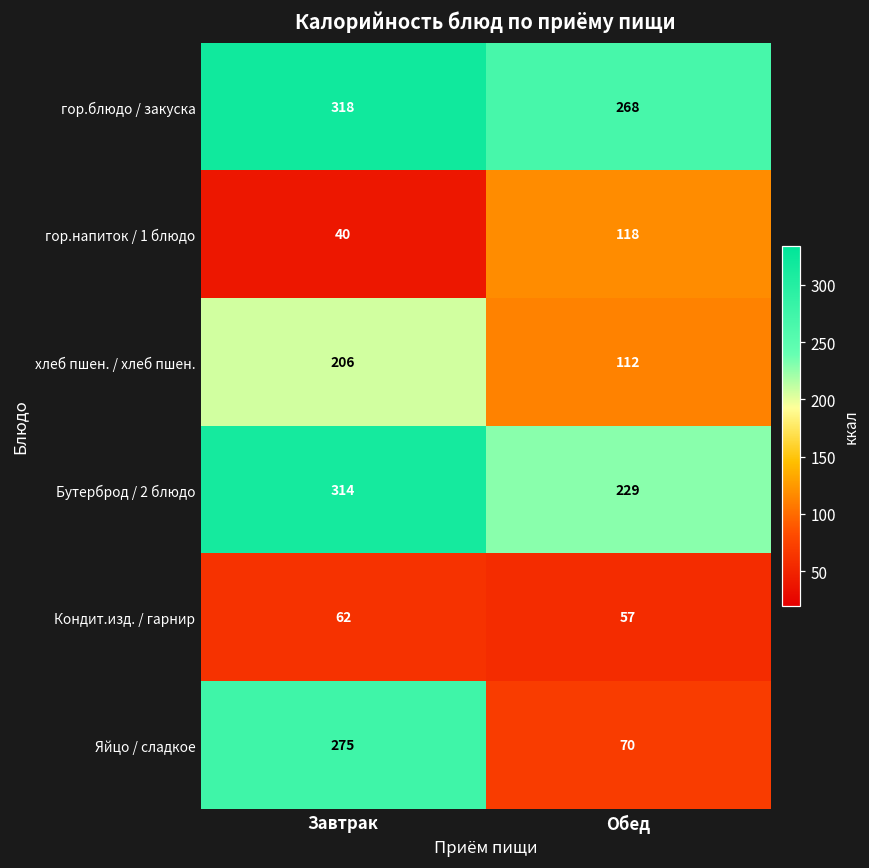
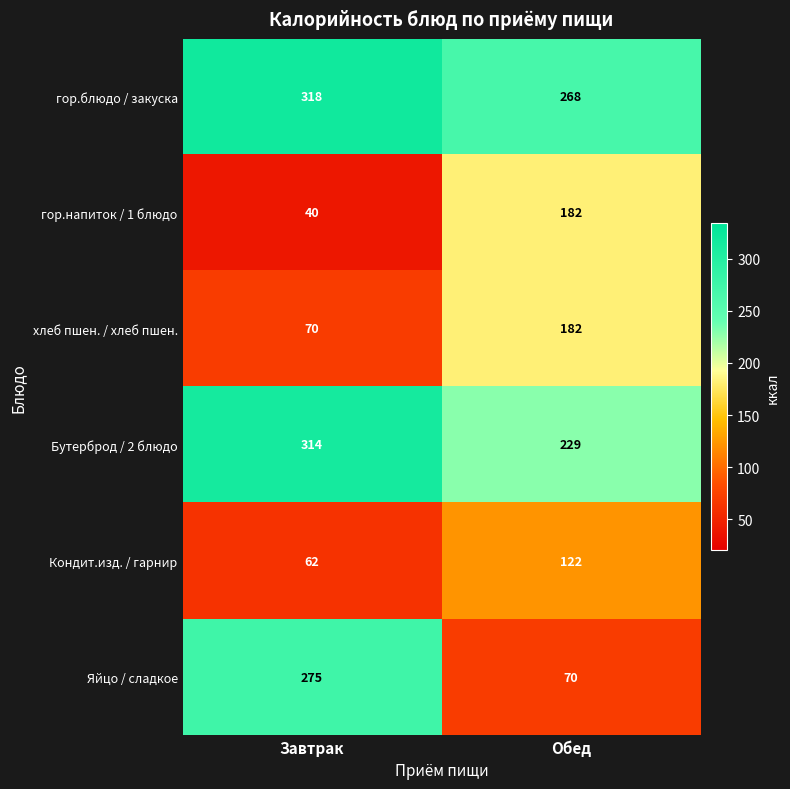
гор.напиток / 1 блюдо, Обед: 118 -> 182
хлеб пшен. / хлеб пшен., Завтрак: 206 -> 70
хлеб пшен. / хлеб пшен., Обед: 112 -> 182
Кондит.изд. / гарнир, Обед: 57 -> 122
